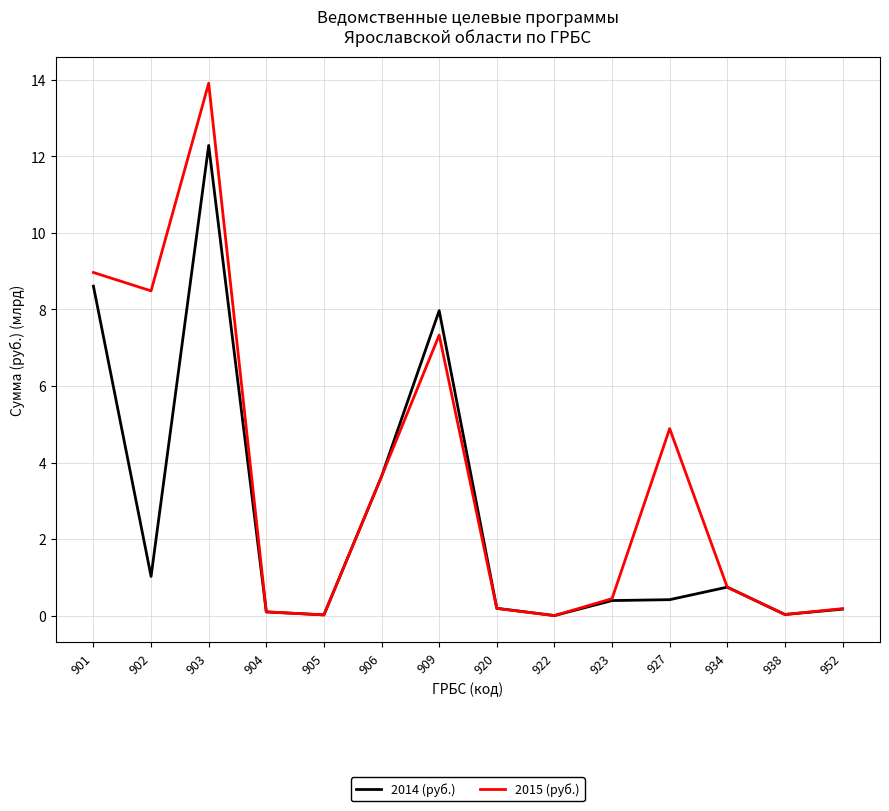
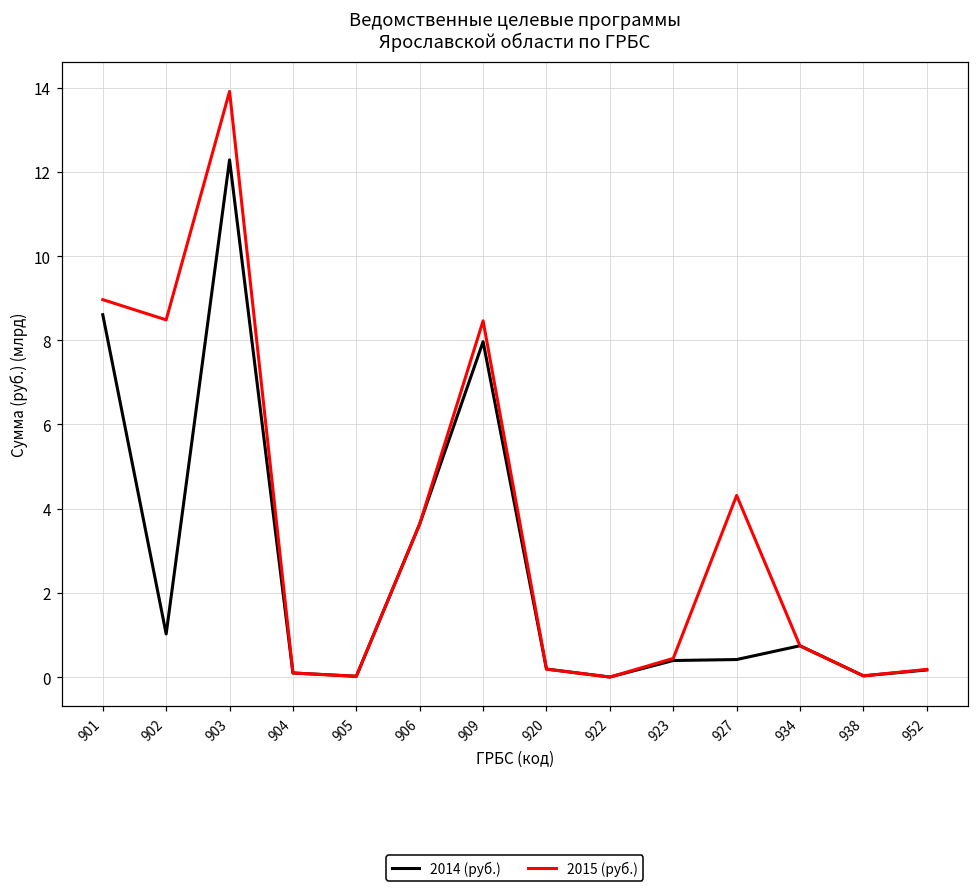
2015 (руб.), 909: 7.3 -> 8.5
2015 (руб.), 927: 4.9 -> 4.3
